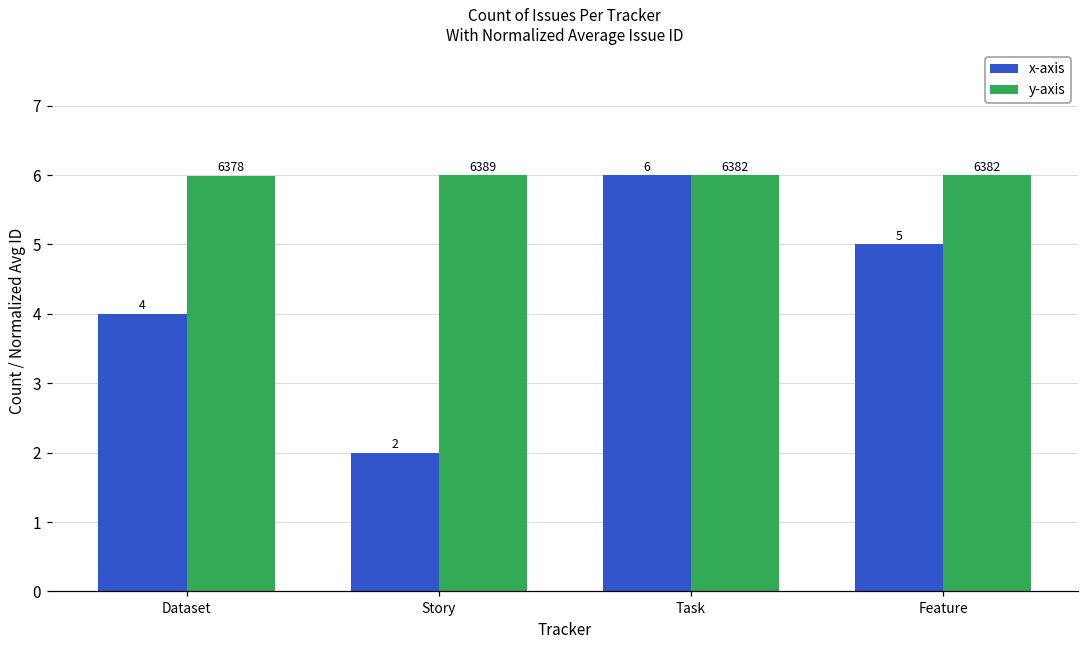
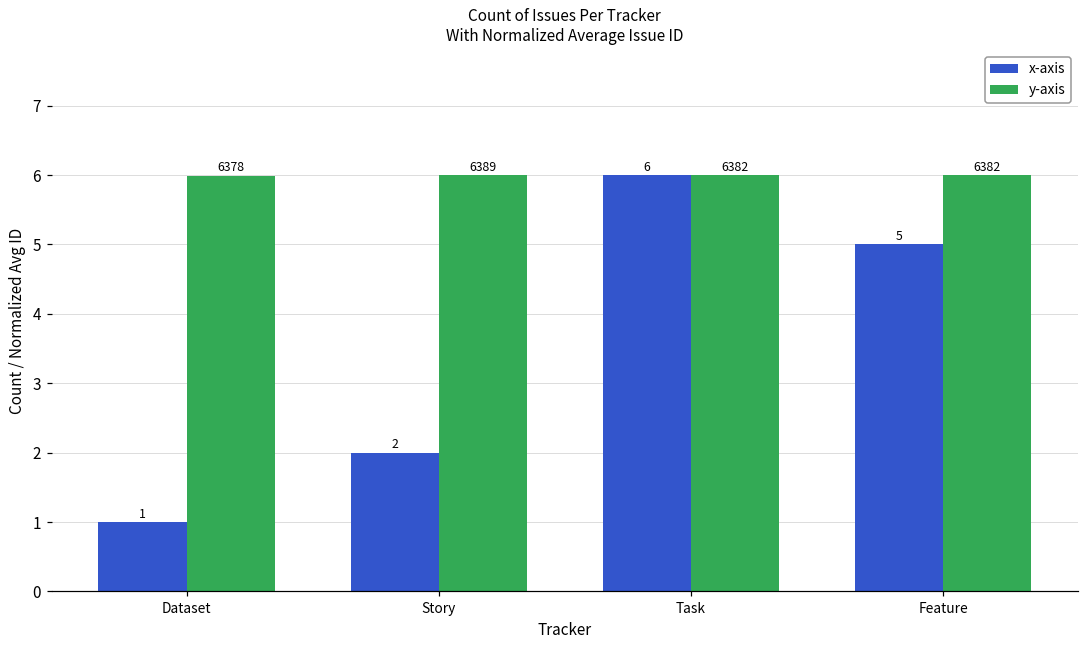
x-axis, Dataset: 4 -> 1
